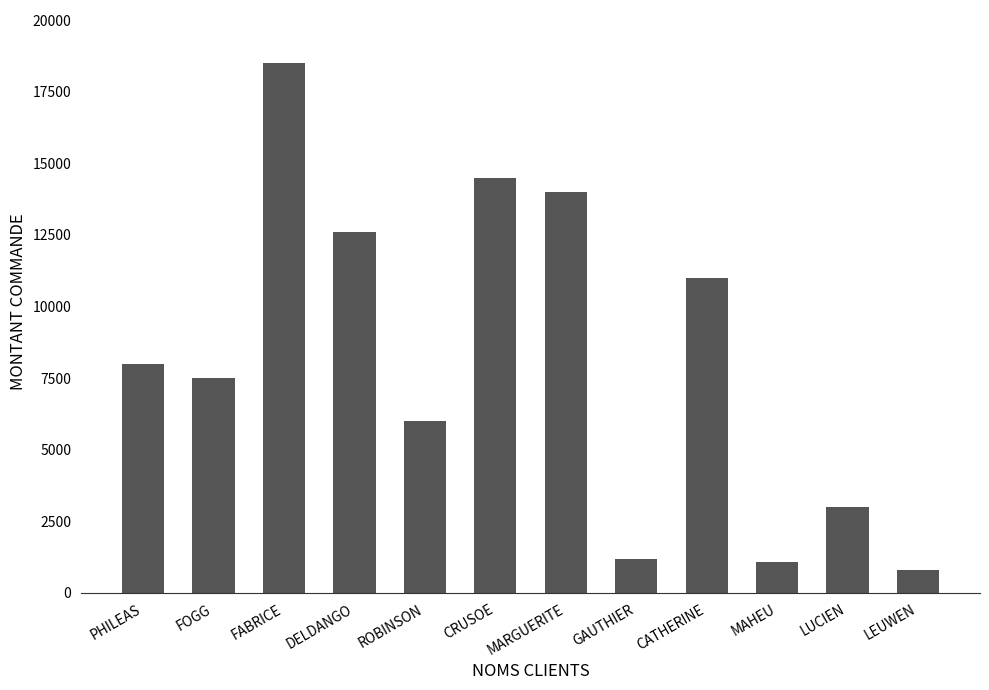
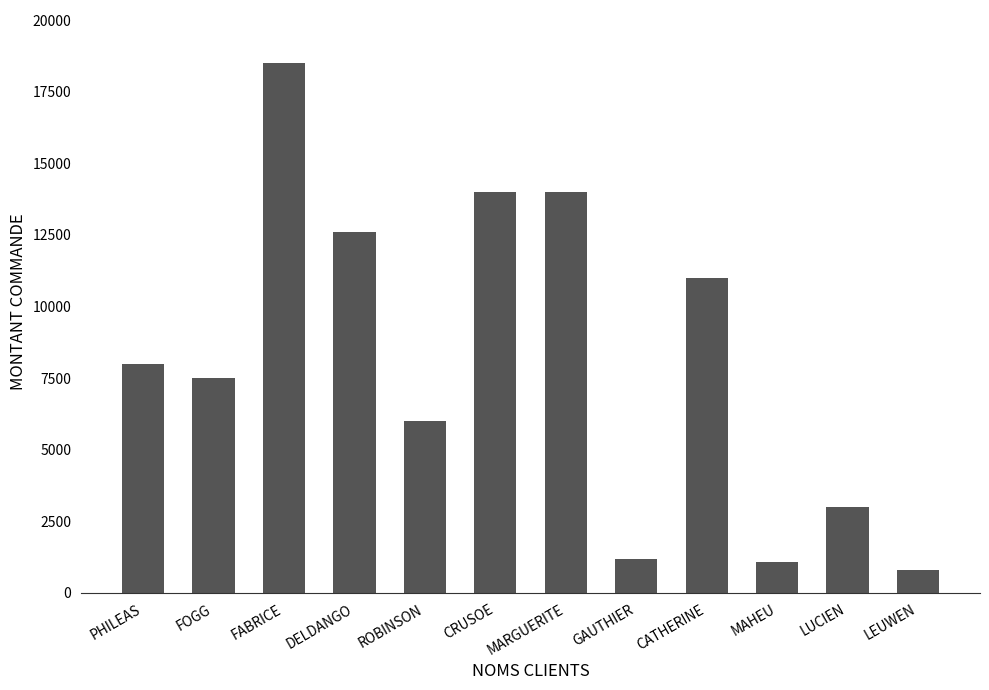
CRUSOE: 14500 -> 14000
